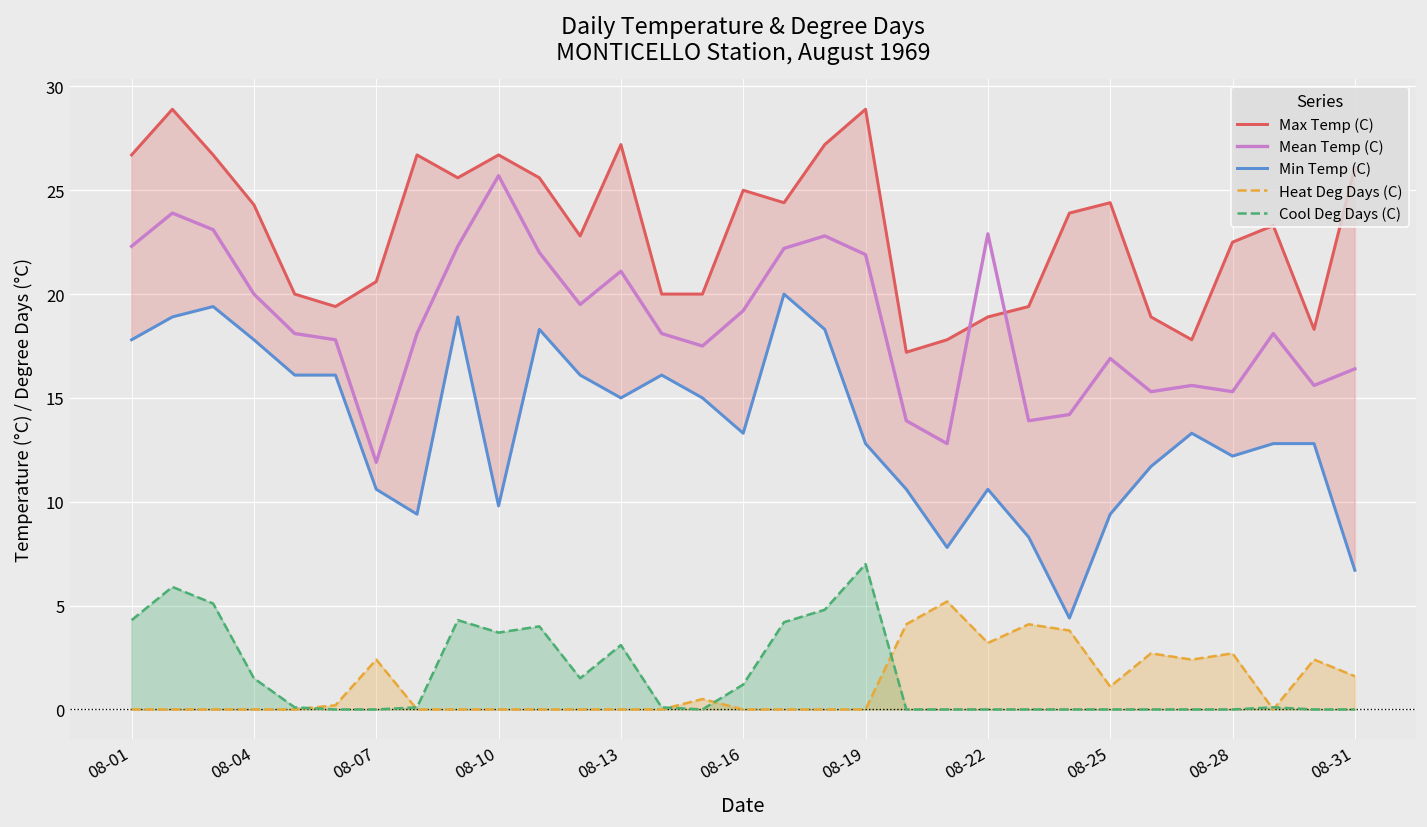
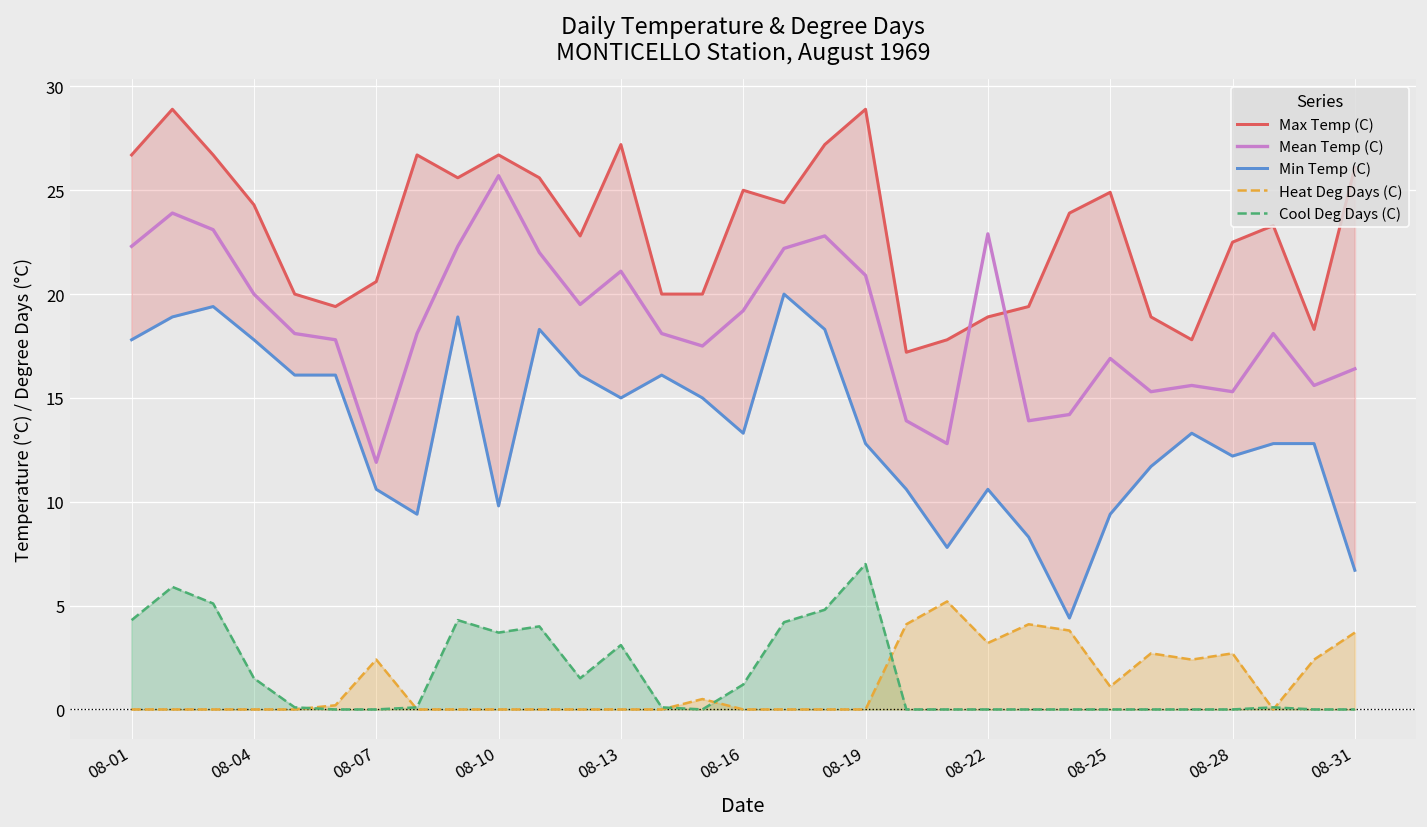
Mean Temp (C), 08-19: 21.9 -> 20.9
Max Temp (C), 08-25: 24.4 -> 24.9
Heat Deg Days (C), 08-31: 1.6 -> 3.7
